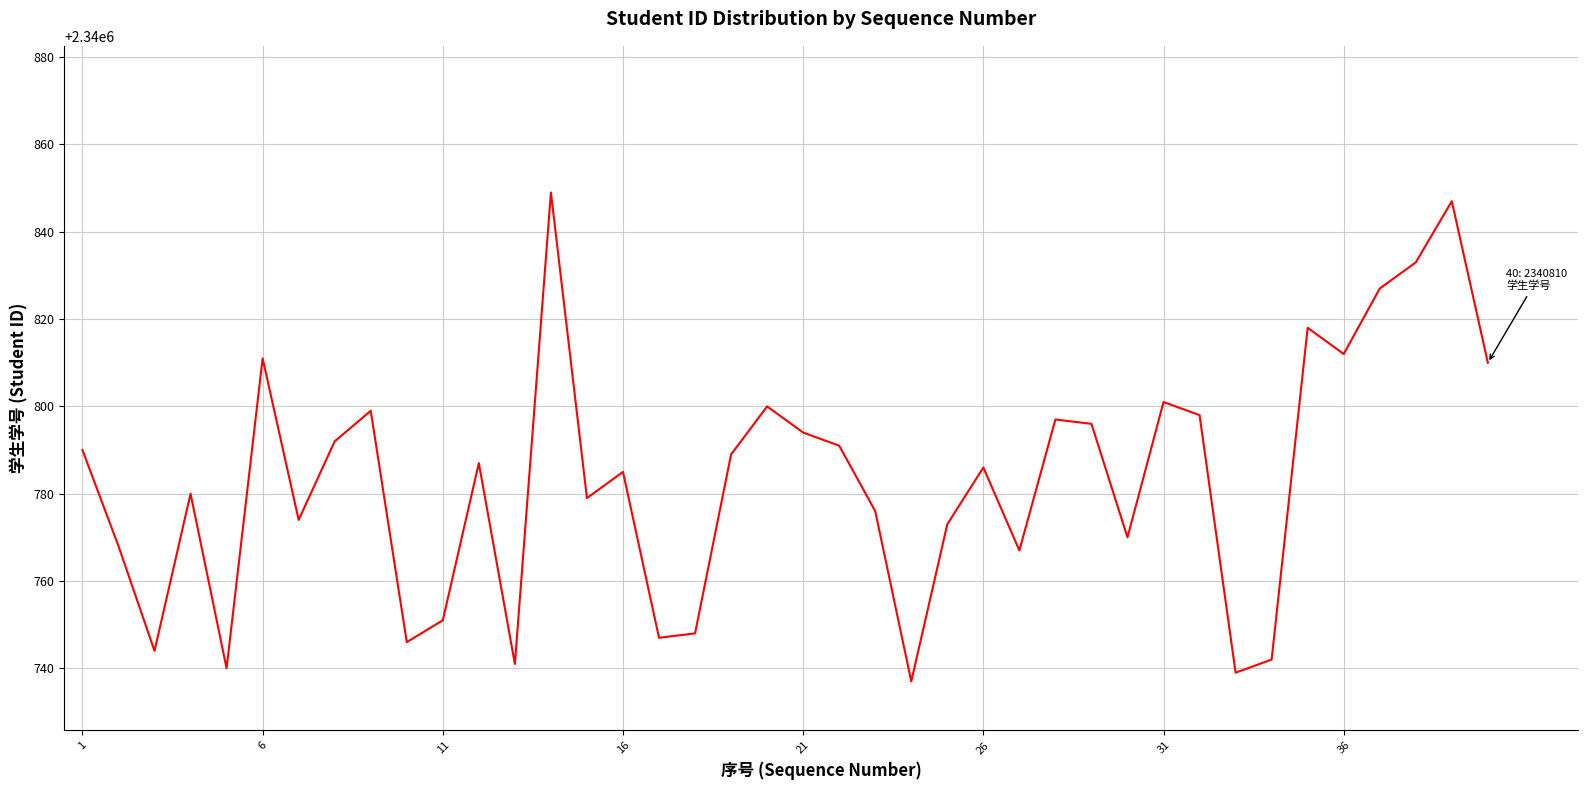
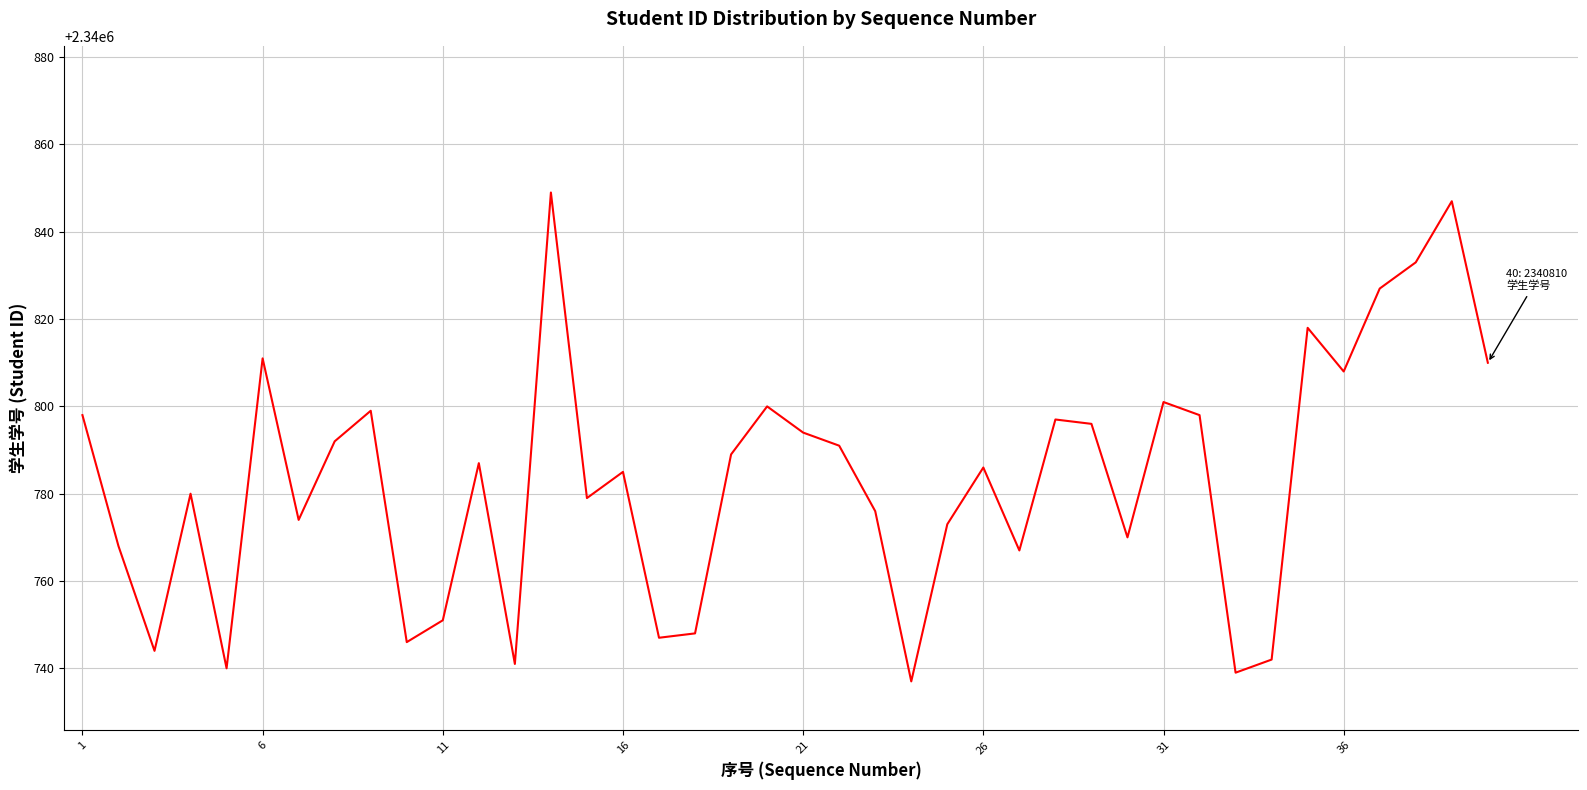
1: 2340790 -> 2340798
36: 2340812 -> 2340808
